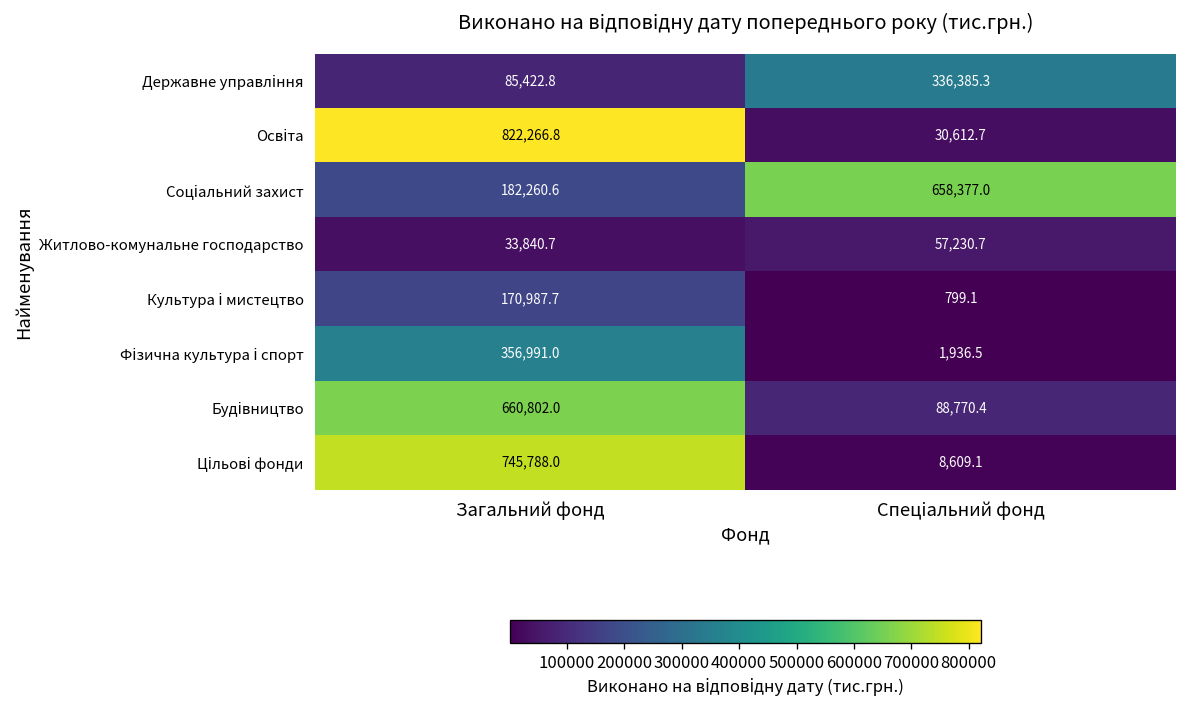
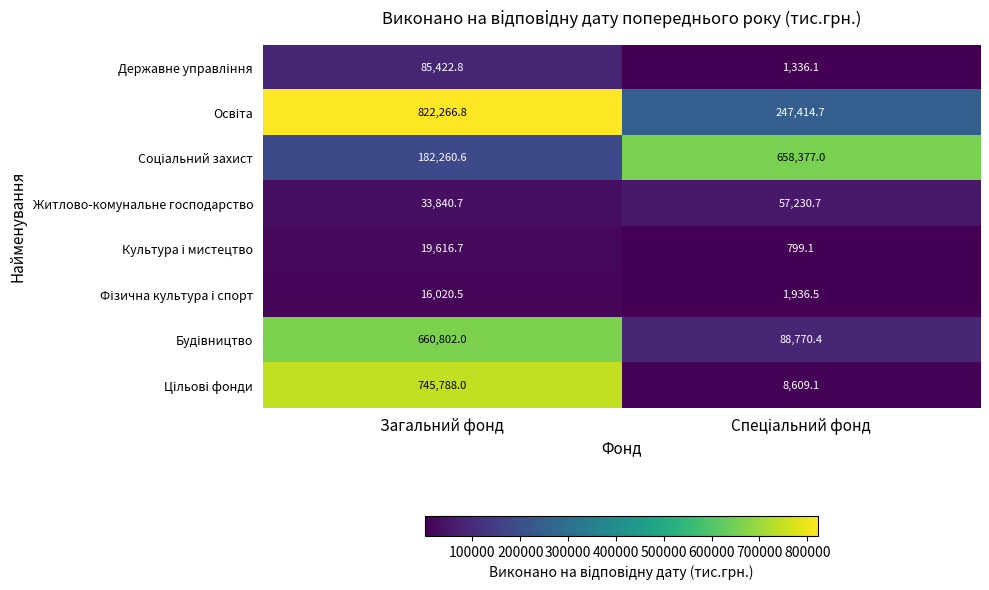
Державне управління, Спеціальний фонд: 336,385.3 -> 1,336.1
Освіта, Спеціальний фонд: 30,612.7 -> 247,414.7
Культура і мистецтво, Загальний фонд: 170,987.7 -> 19,616.7
Фізична культура і спорт, Загальний фонд: 356,991.0 -> 16,020.5
